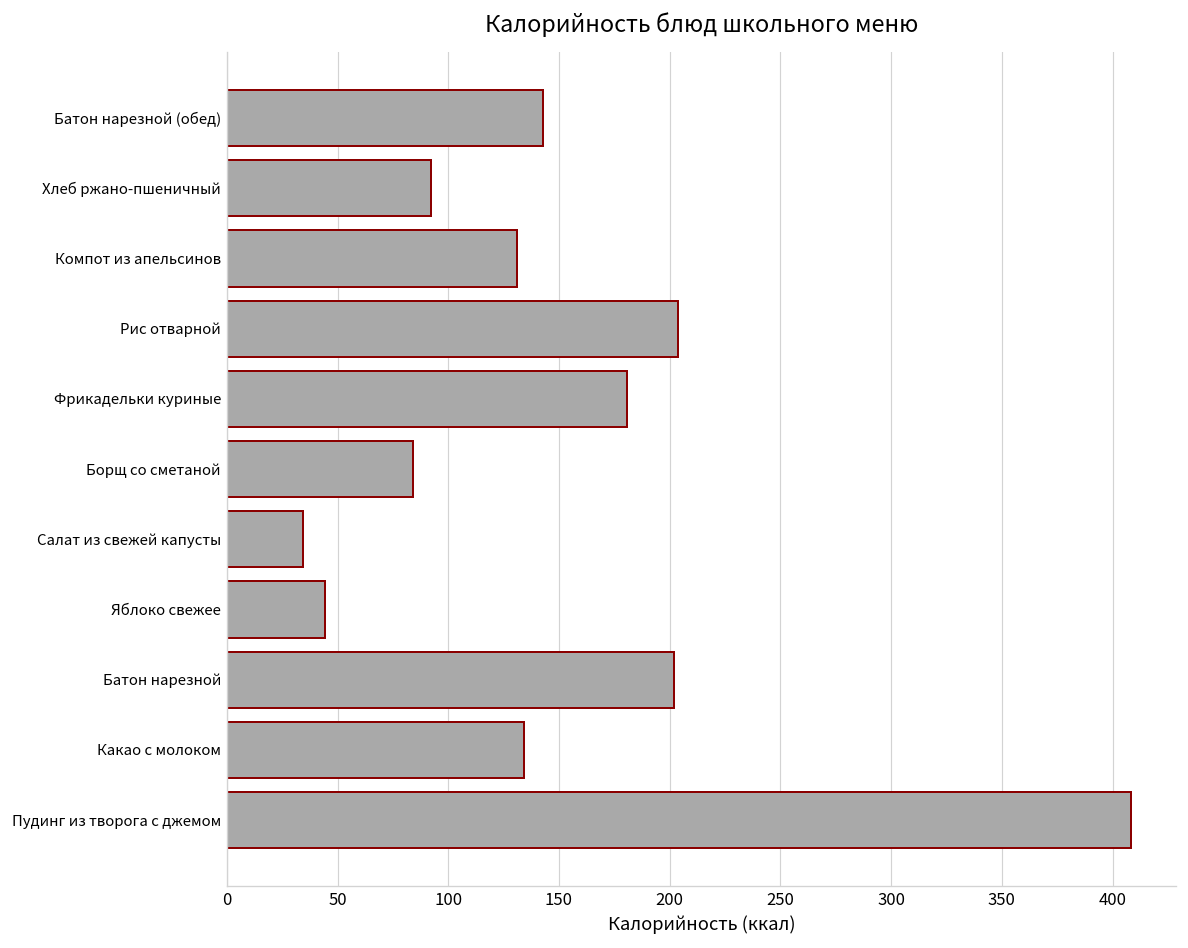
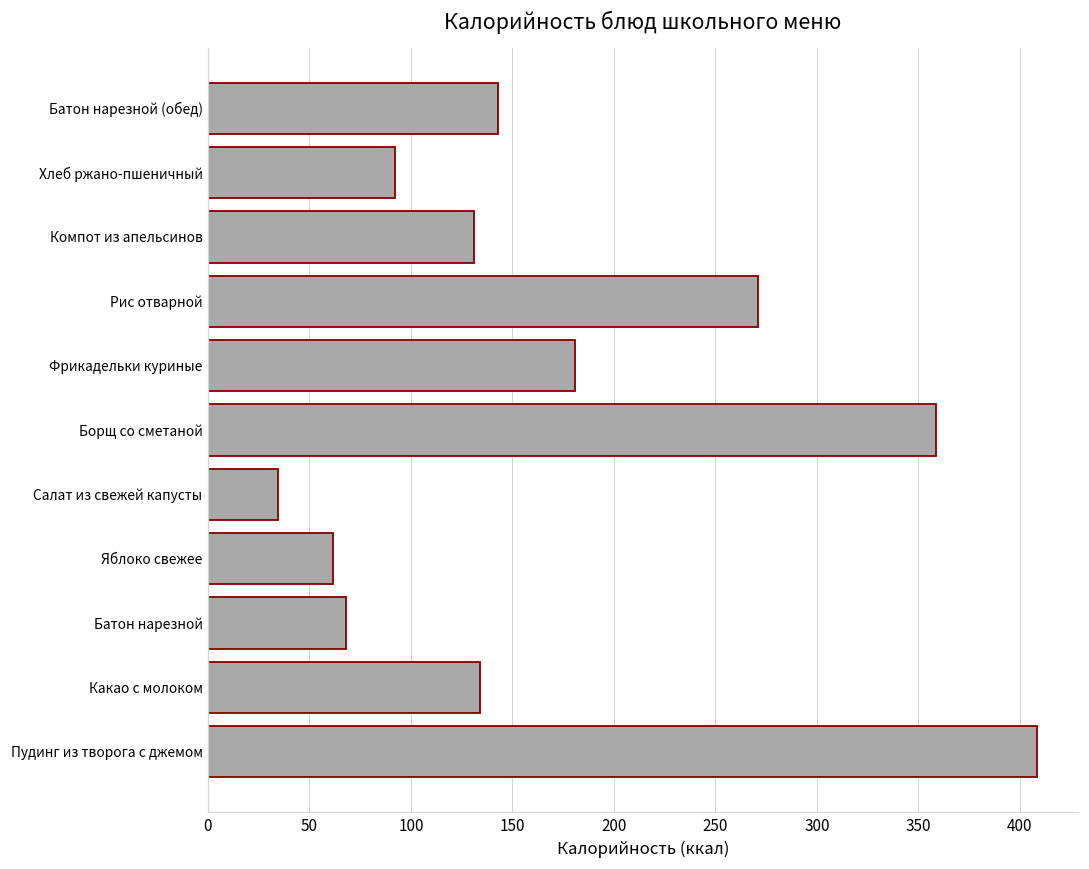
Рис отварной: 204 -> 271
Борщ со сметаной: 84 -> 359
Яблоко свежее: 44 -> 62
Батон нарезной: 202 -> 68
